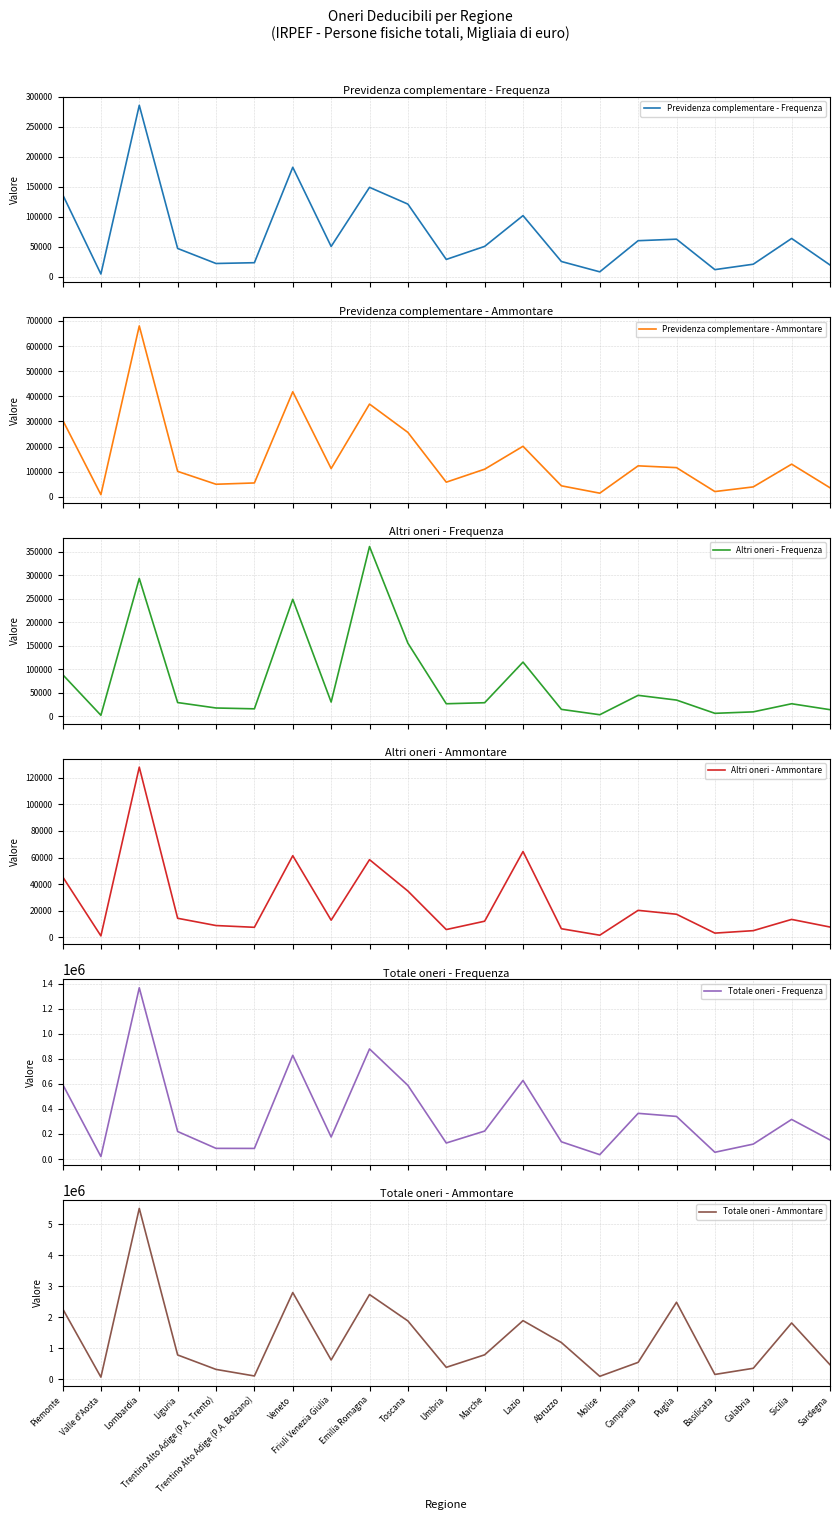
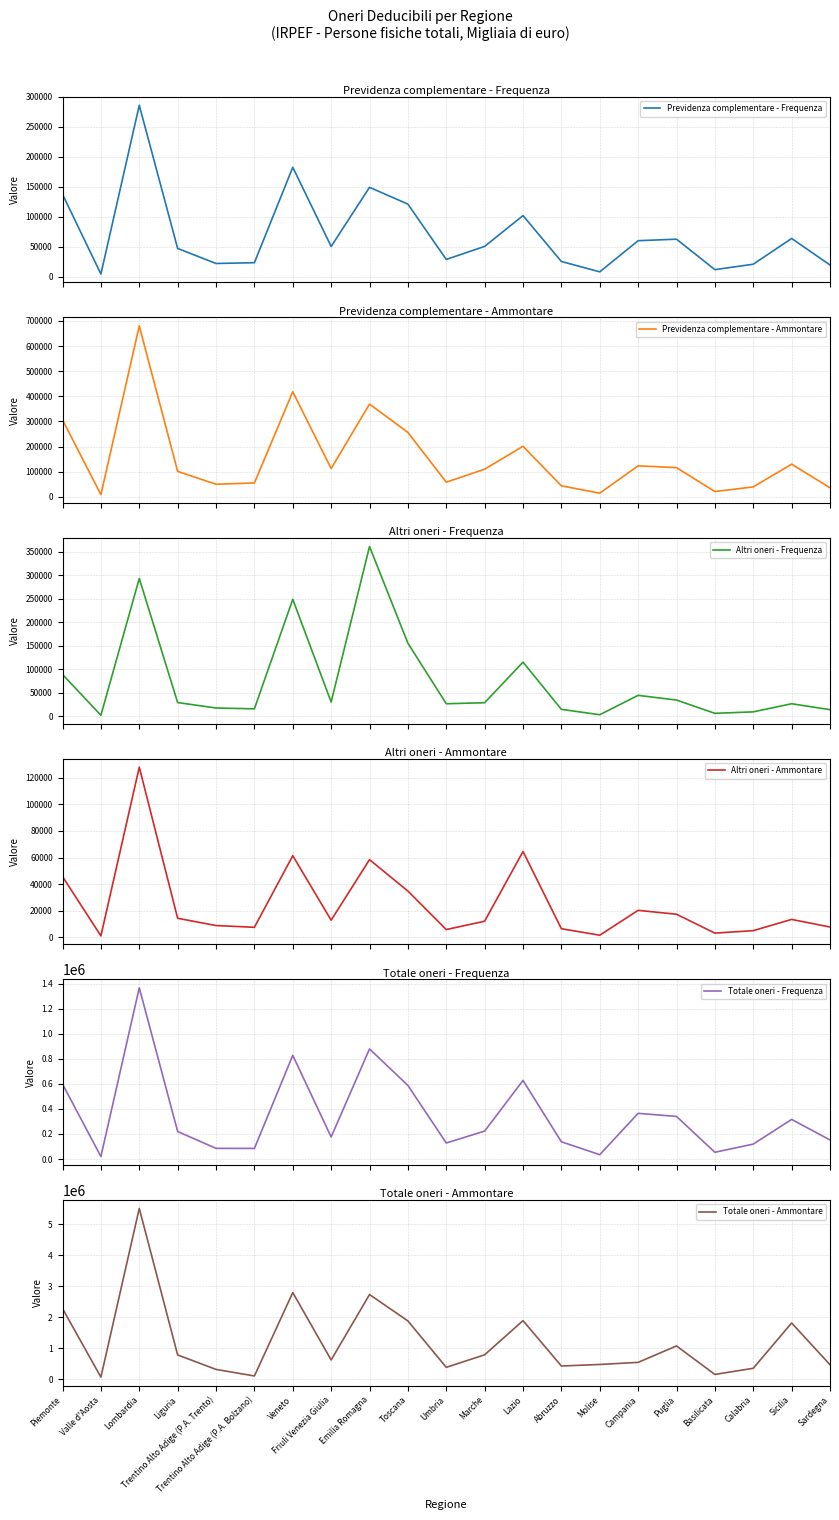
Totale oneri - Ammontare, Abruzzo: 1200000 -> 400000
Totale oneri - Ammontare, Molise: 100000 -> 500000
Totale oneri - Ammontare, Puglia: 2500000 -> 1100000
